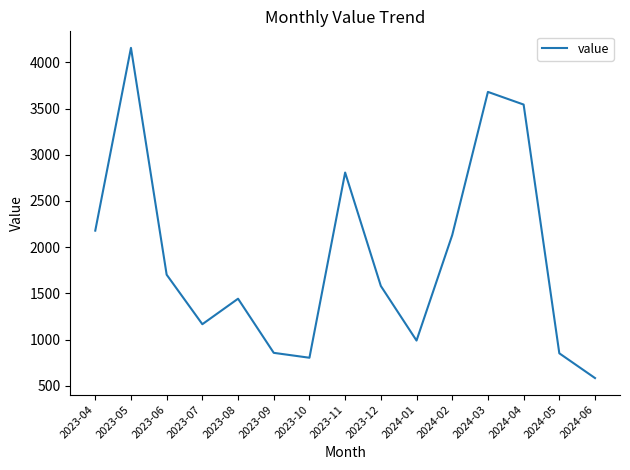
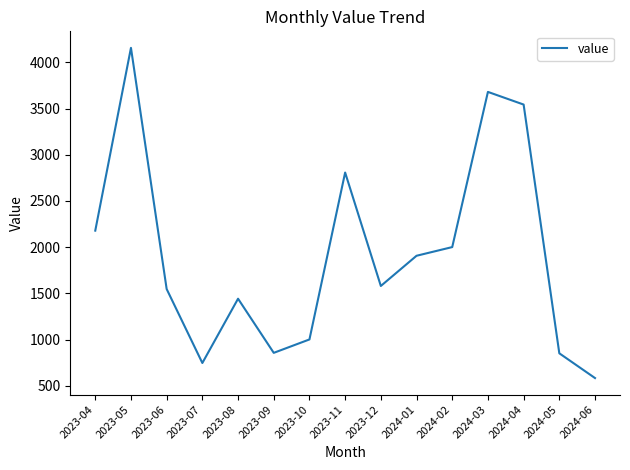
2023-06: 1700 -> 1500
2023-07: 1200 -> 700
2023-10: 800 -> 1000
2024-01: 1000 -> 1900
2024-02: 2100 -> 2000
